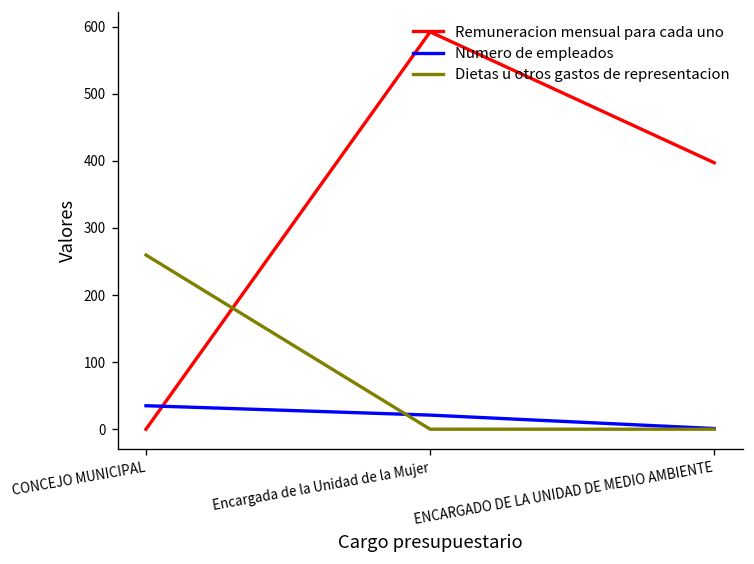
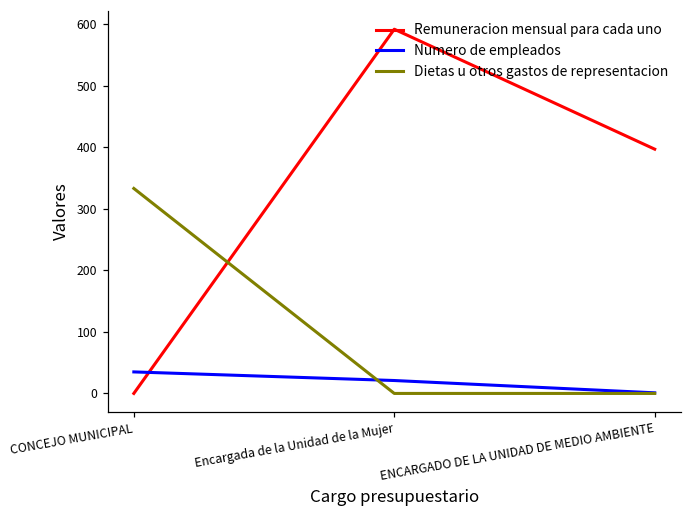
Dietas u otros gastos de representacion, CONCEJO MUNICIPAL: 260 -> 330
